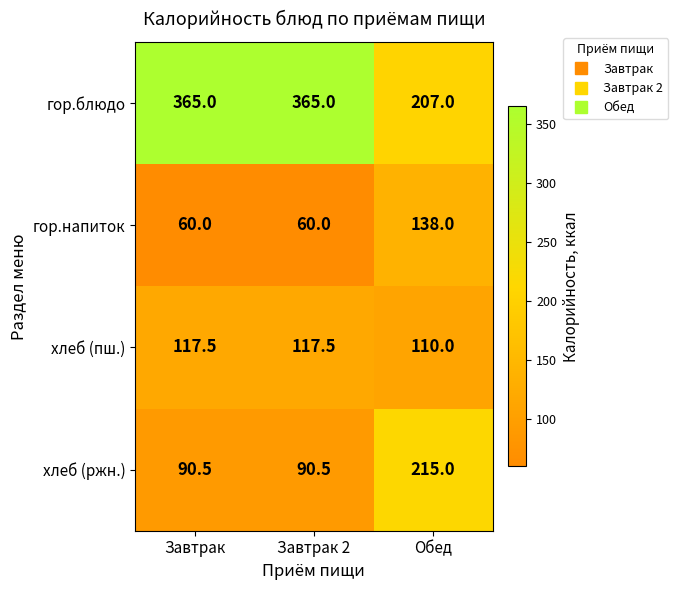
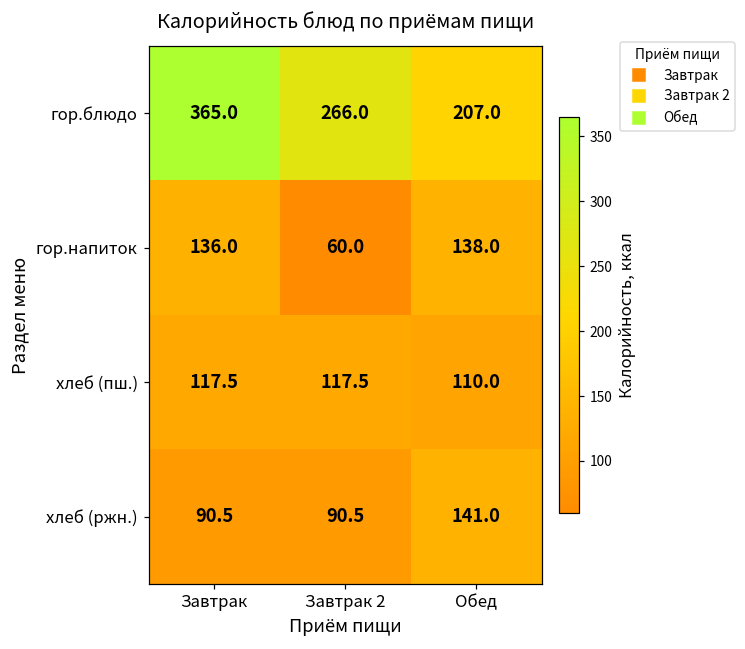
гор.блюдо, Завтрак 2: 365.0 -> 266.0
гор.напиток, Завтрак: 60.0 -> 136.0
хлеб (ржн.), Обед: 215.0 -> 141.0
